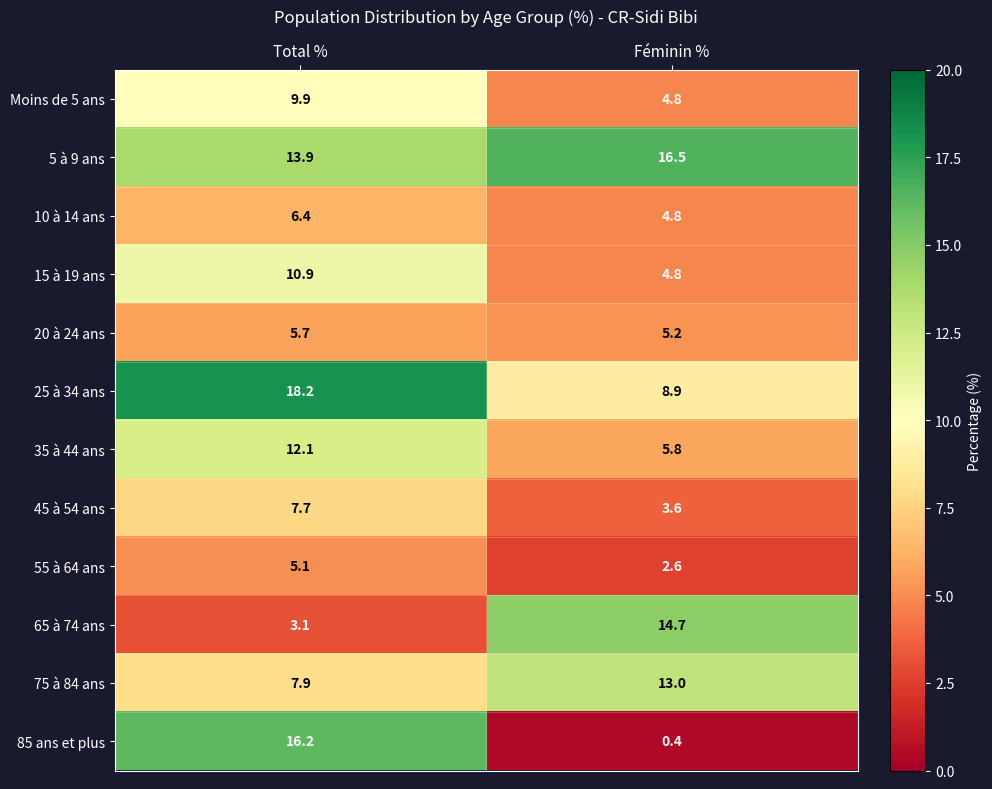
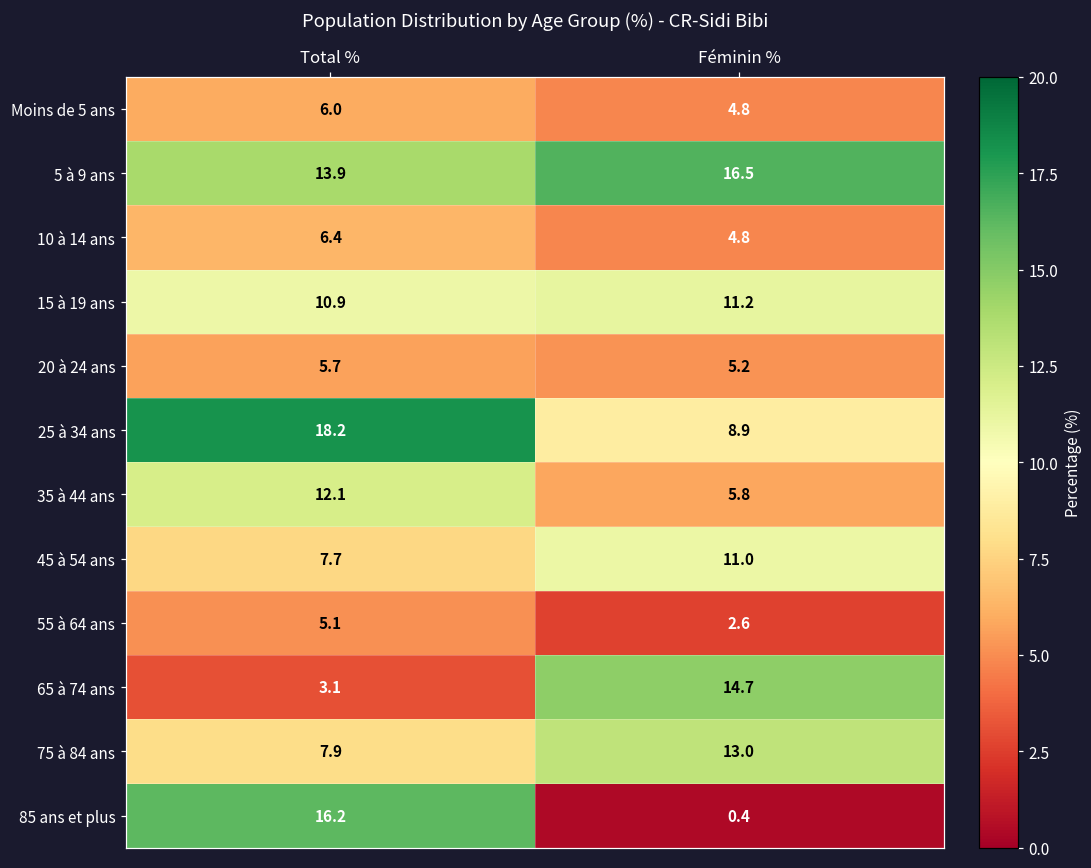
Moins de 5 ans, Total %: 9.9 -> 6.0
15 à 19 ans, Féminin %: 4.8 -> 11.2
45 à 54 ans, Féminin %: 3.6 -> 11.0
